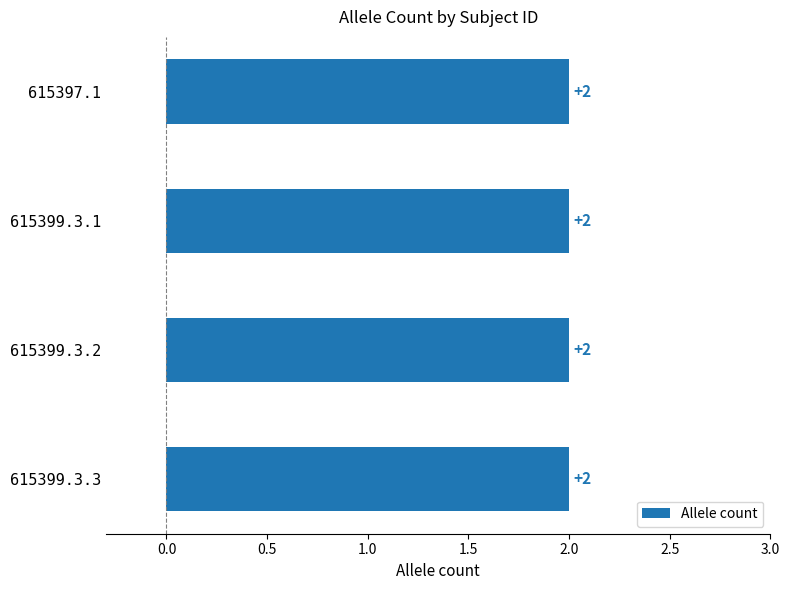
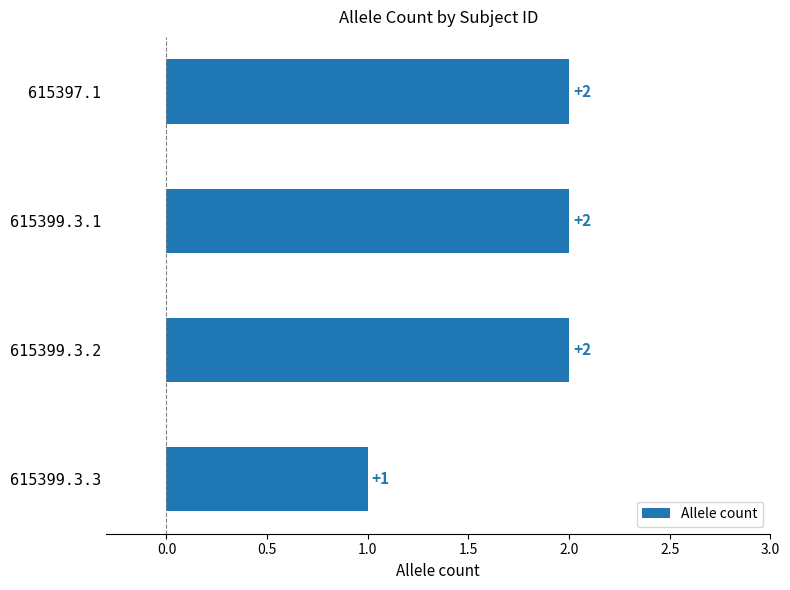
615399.3.3: +2 -> +1
